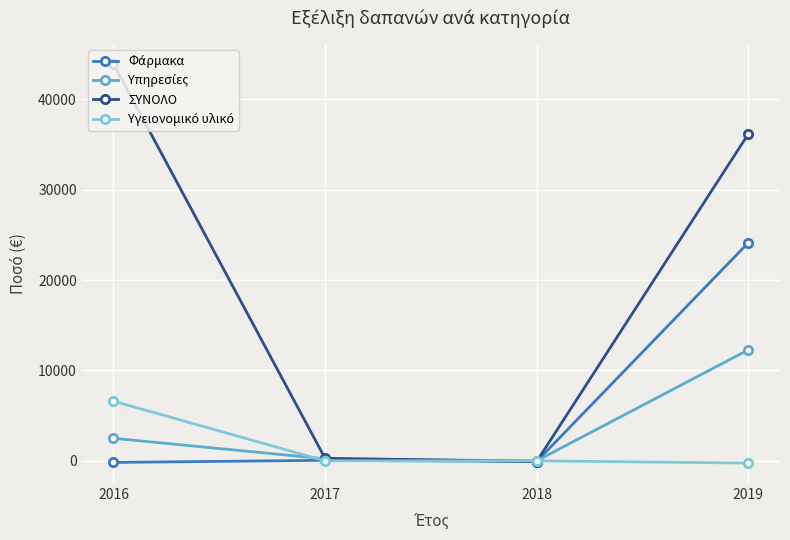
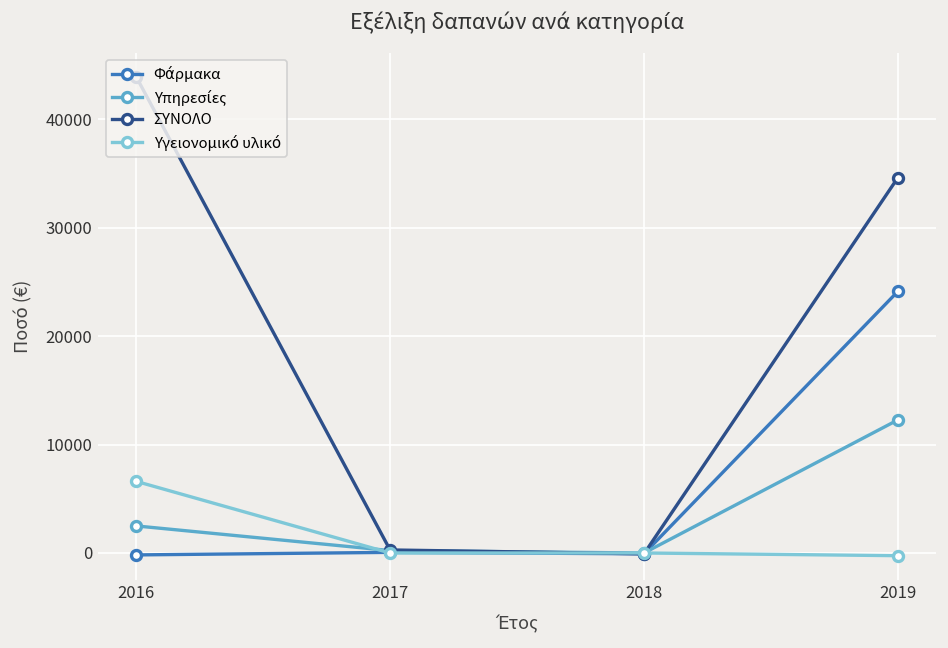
ΣΥΝΟΛΟ, 2019: 36000 -> 35000
